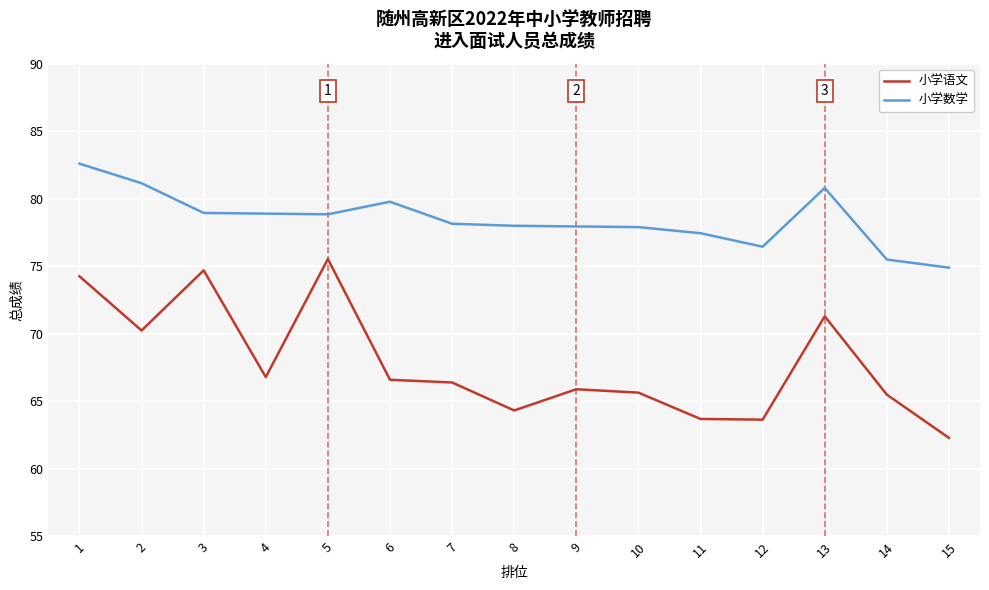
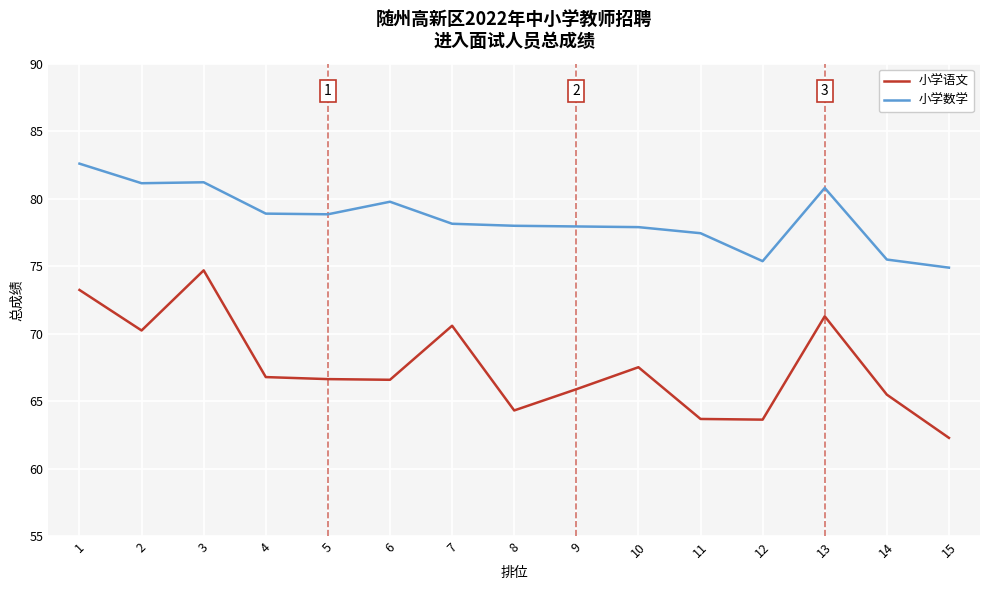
小学语文, 1: 74.3 -> 73.3
小学数学, 3: 79.0 -> 81.2
小学语文, 5: 75.5 -> 66.7
小学语文, 7: 66.4 -> 70.6
小学语文, 10: 65.7 -> 67.5
小学数学, 12: 76.5 -> 75.4
